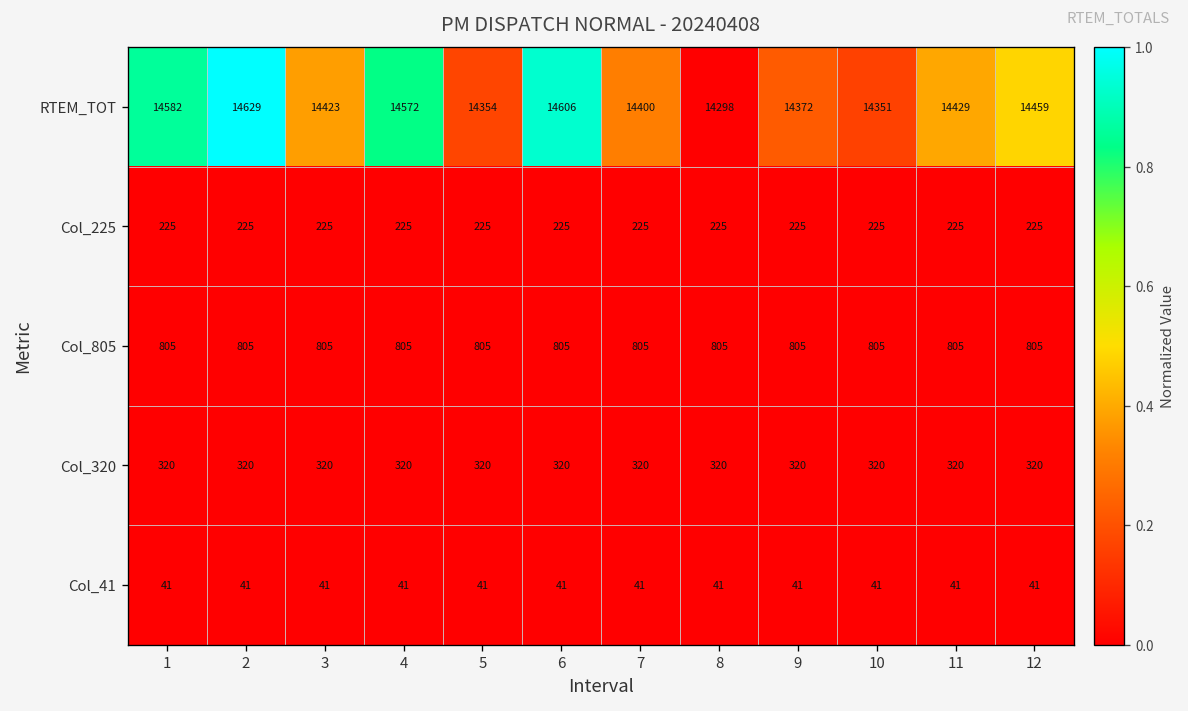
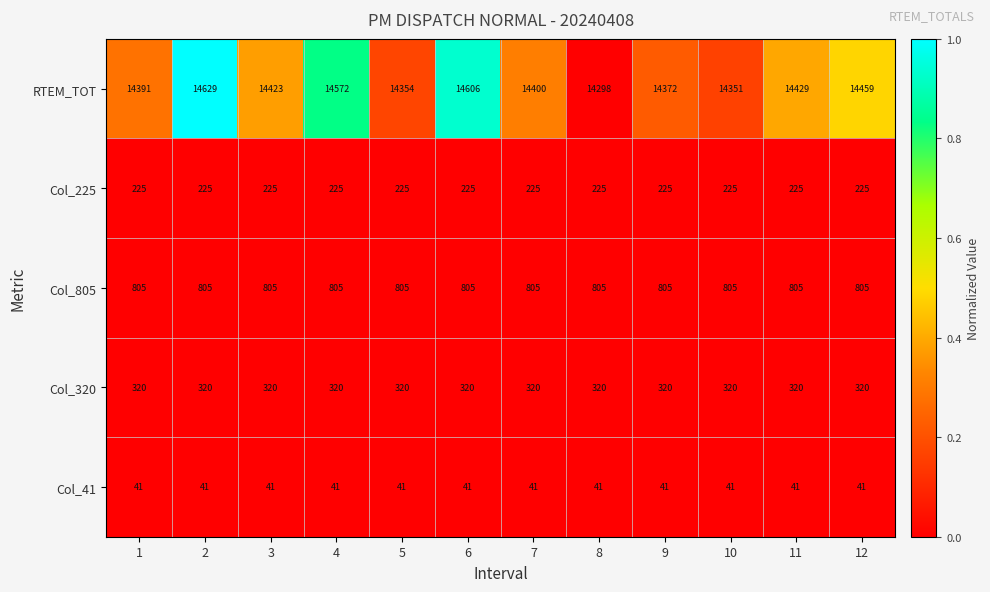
RTEM_TOT, 1: 14582 -> 14391
